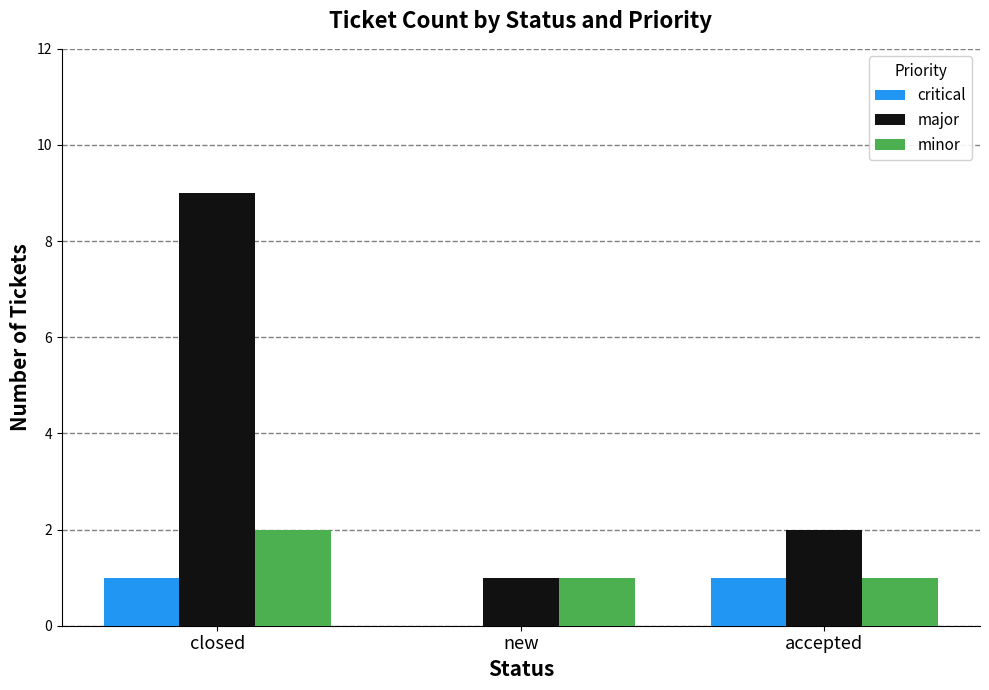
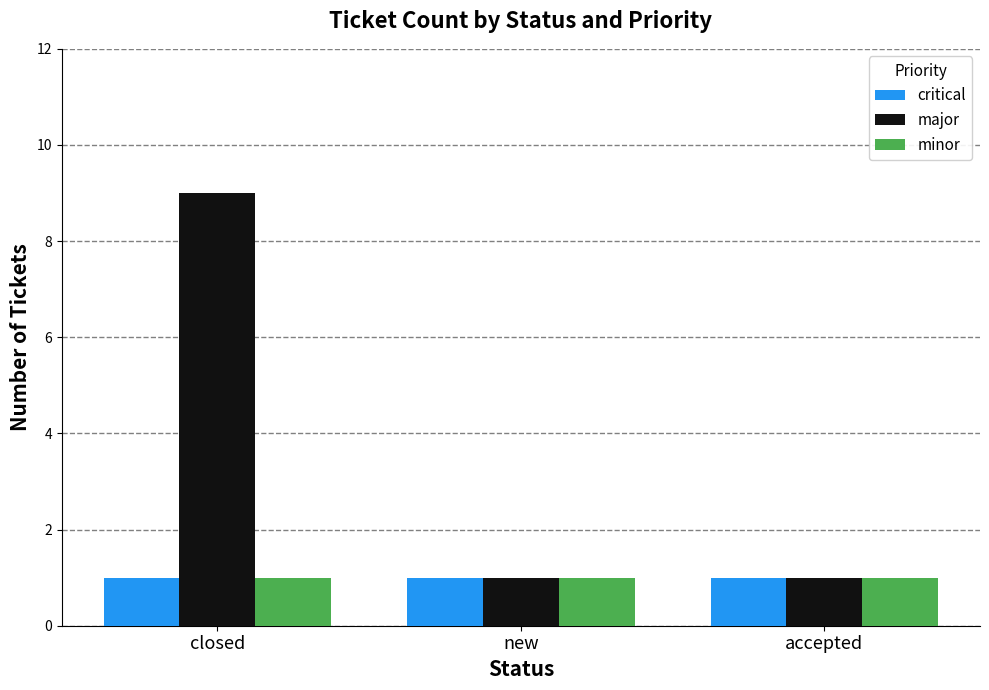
minor, closed: 2 -> 1
critical, new: 0 -> 1
major, accepted: 2 -> 1
